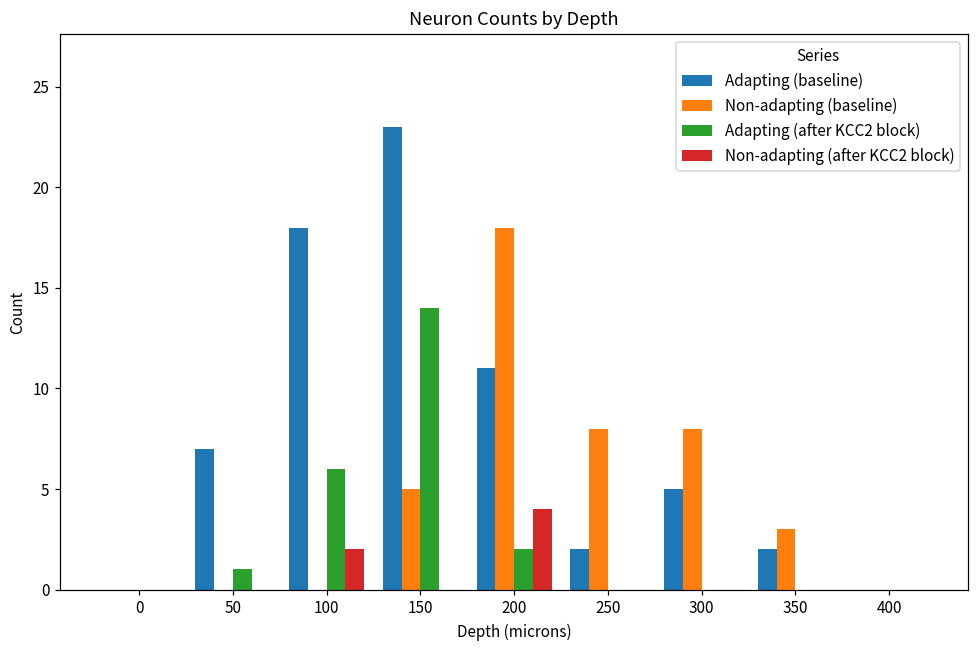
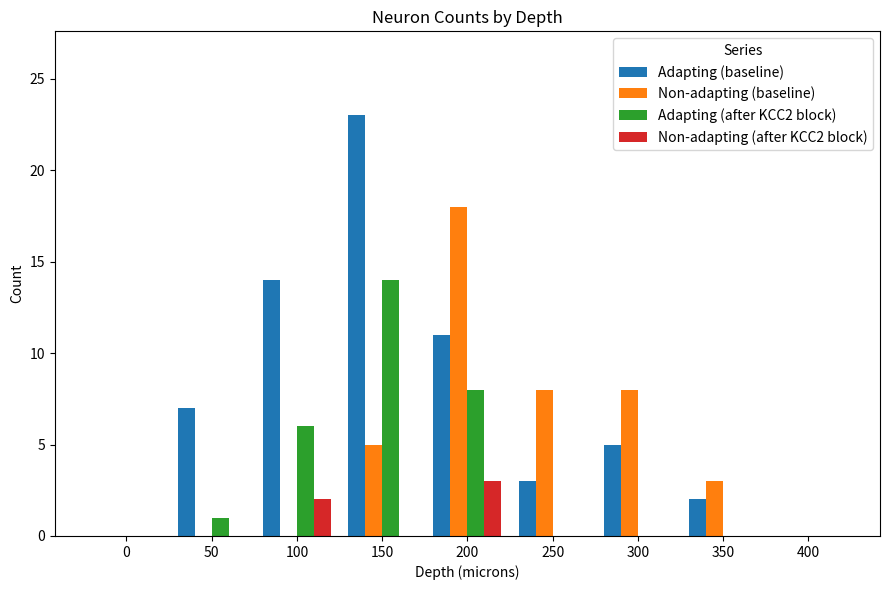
Adapting (baseline), 100: 18 -> 14
Adapting (after KCC2 block), 200: 2 -> 8
Non-adapting (after KCC2 block), 200: 4 -> 3
Adapting (baseline), 250: 2 -> 3
